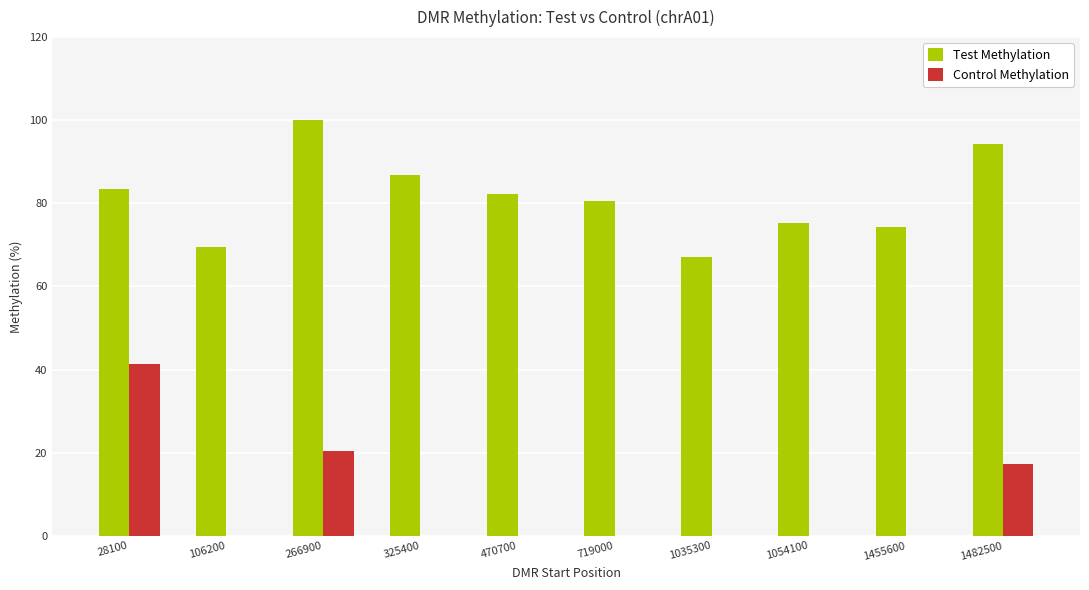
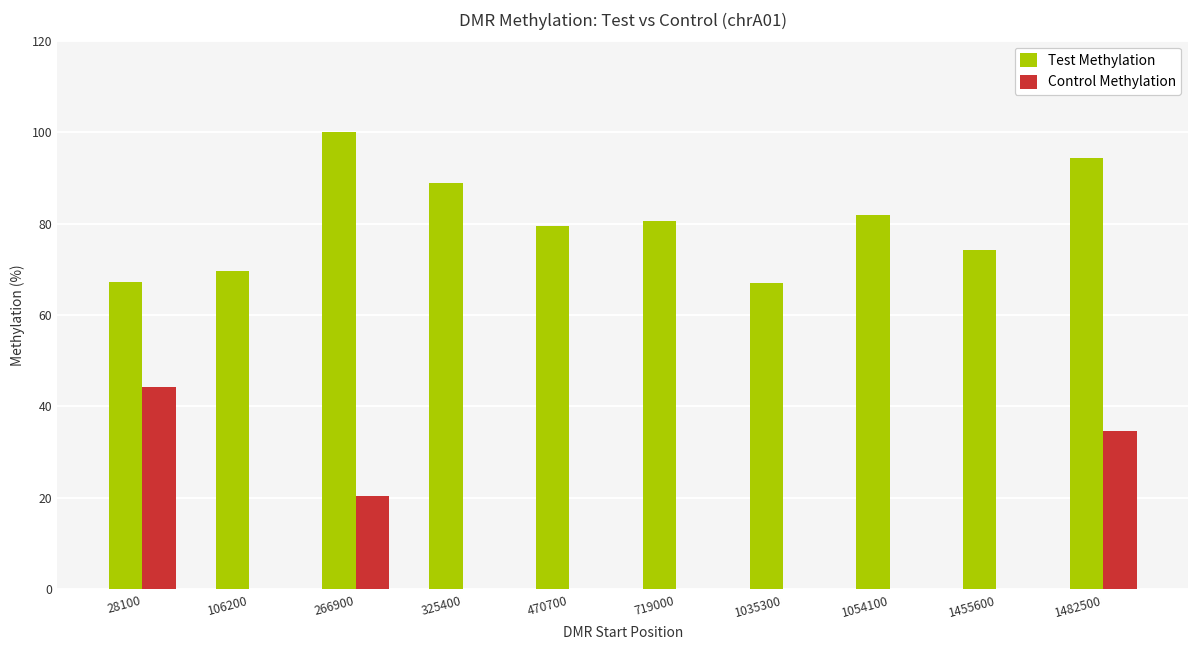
Test Methylation, 28100: 83 -> 67
Control Methylation, 28100: 41 -> 44
Test Methylation, 325400: 87 -> 89
Test Methylation, 470700: 82 -> 80
Test Methylation, 1054100: 75 -> 82
Control Methylation, 1482500: 17 -> 35
